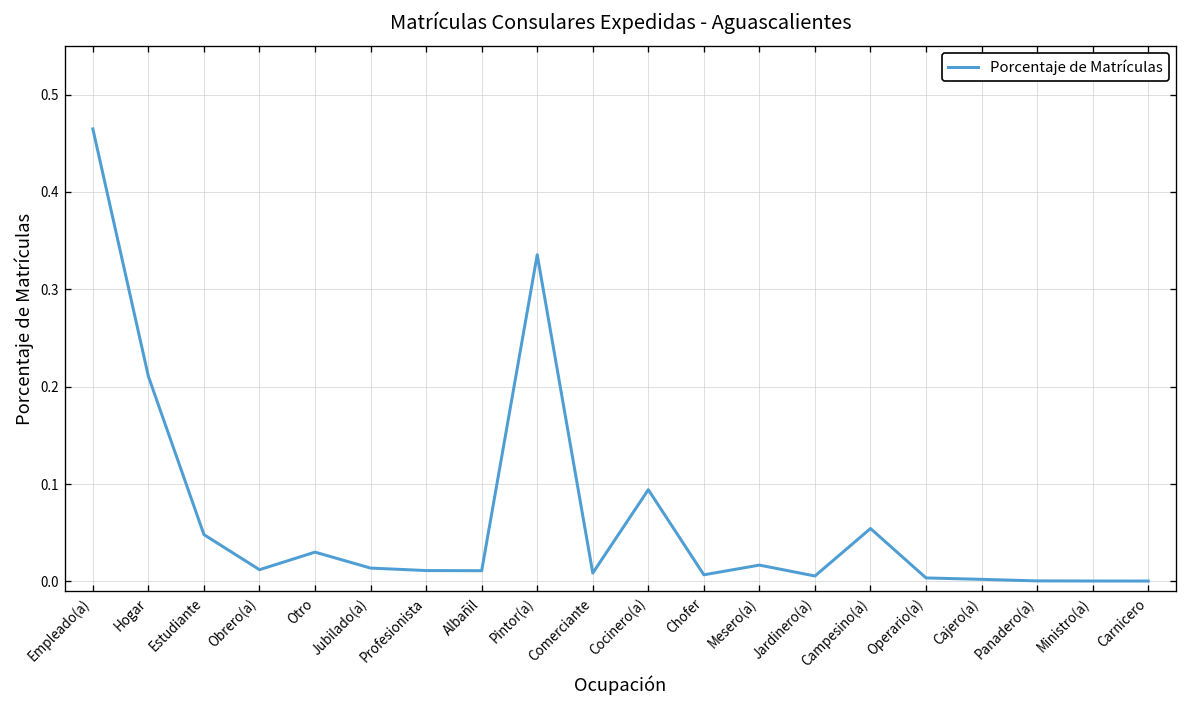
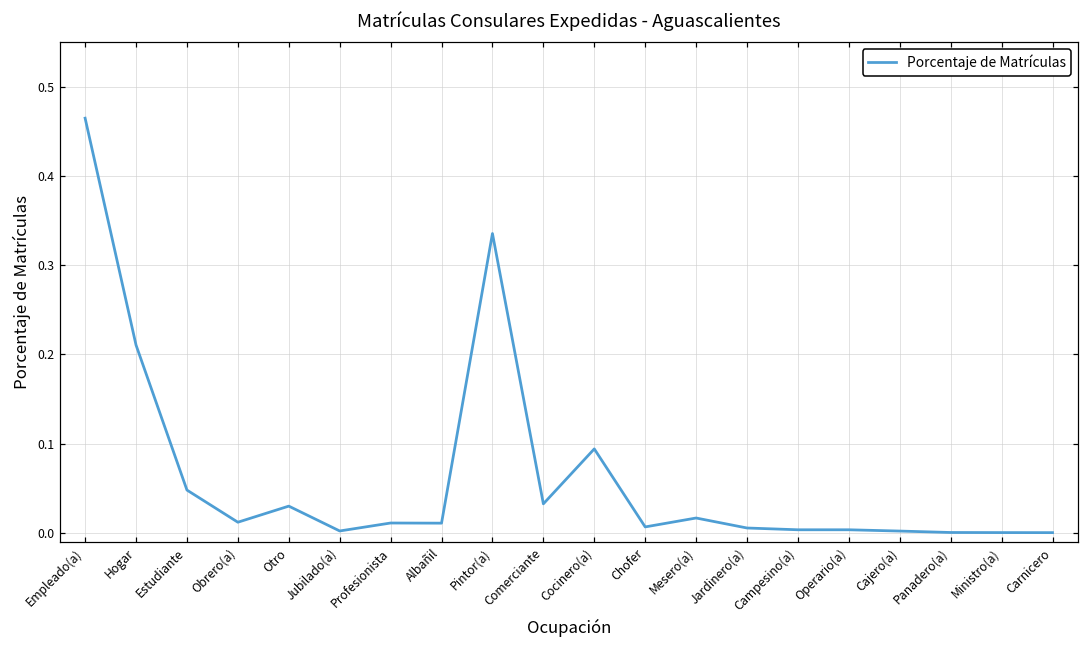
Jubilado(a): 0.01 -> 0.00
Comerciante: 0.01 -> 0.03
Campesino(a): 0.05 -> 0.00
